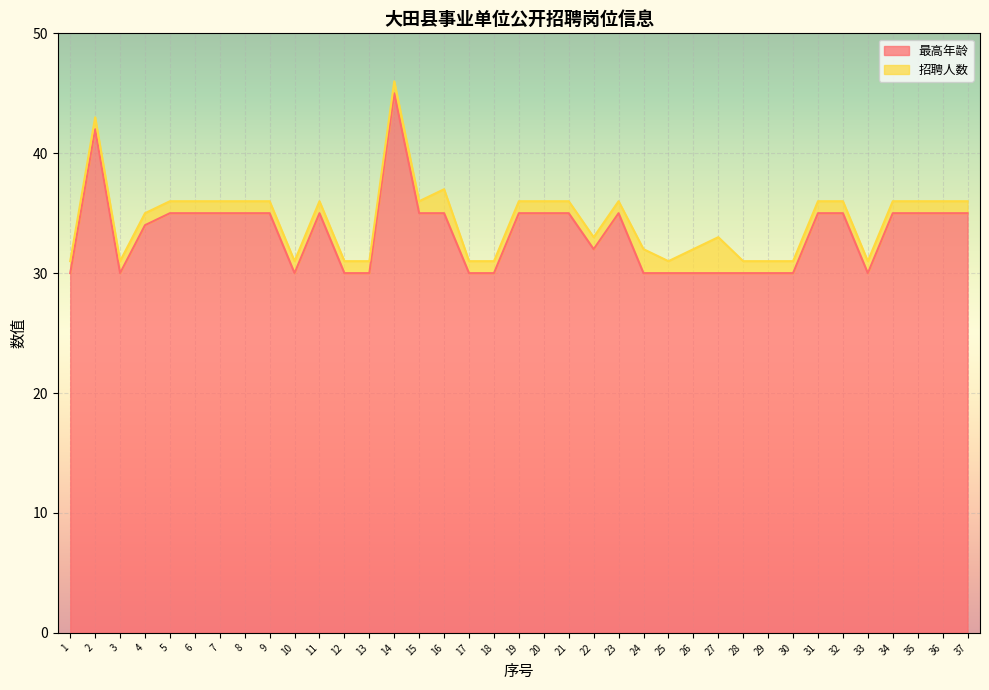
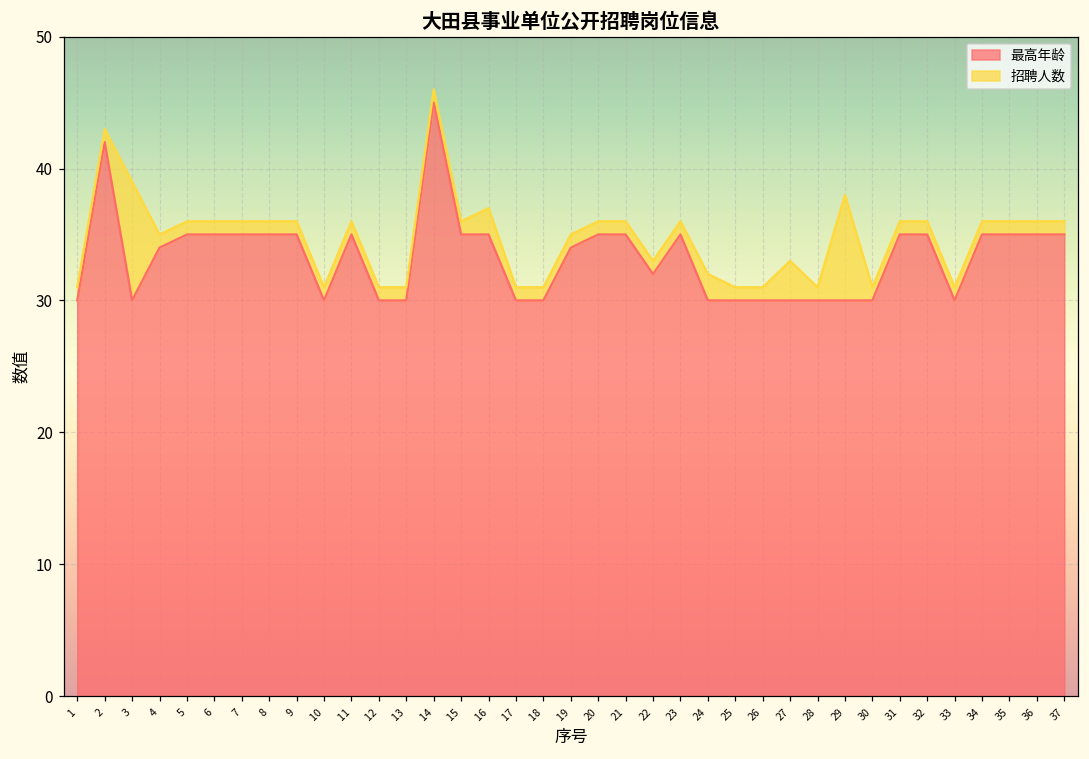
招聘人数, 3: 1 -> 9
最高年龄, 19: 35 -> 34
招聘人数, 26: 2 -> 1
招聘人数, 29: 1 -> 8
